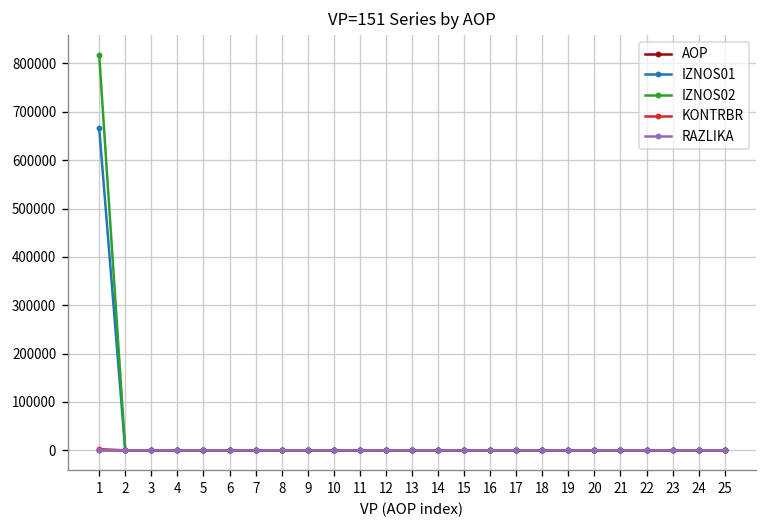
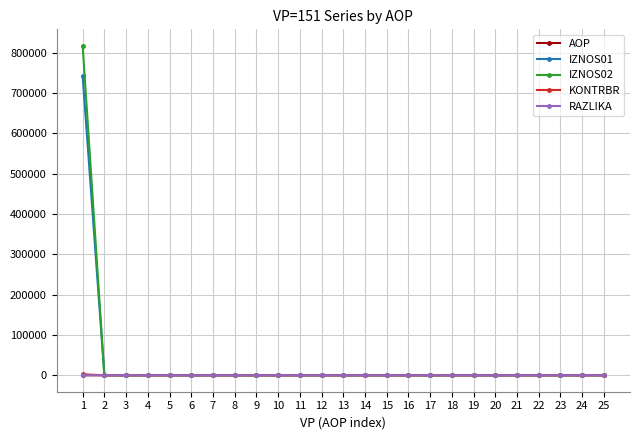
IZNOS01, 1: 670000 -> 740000
